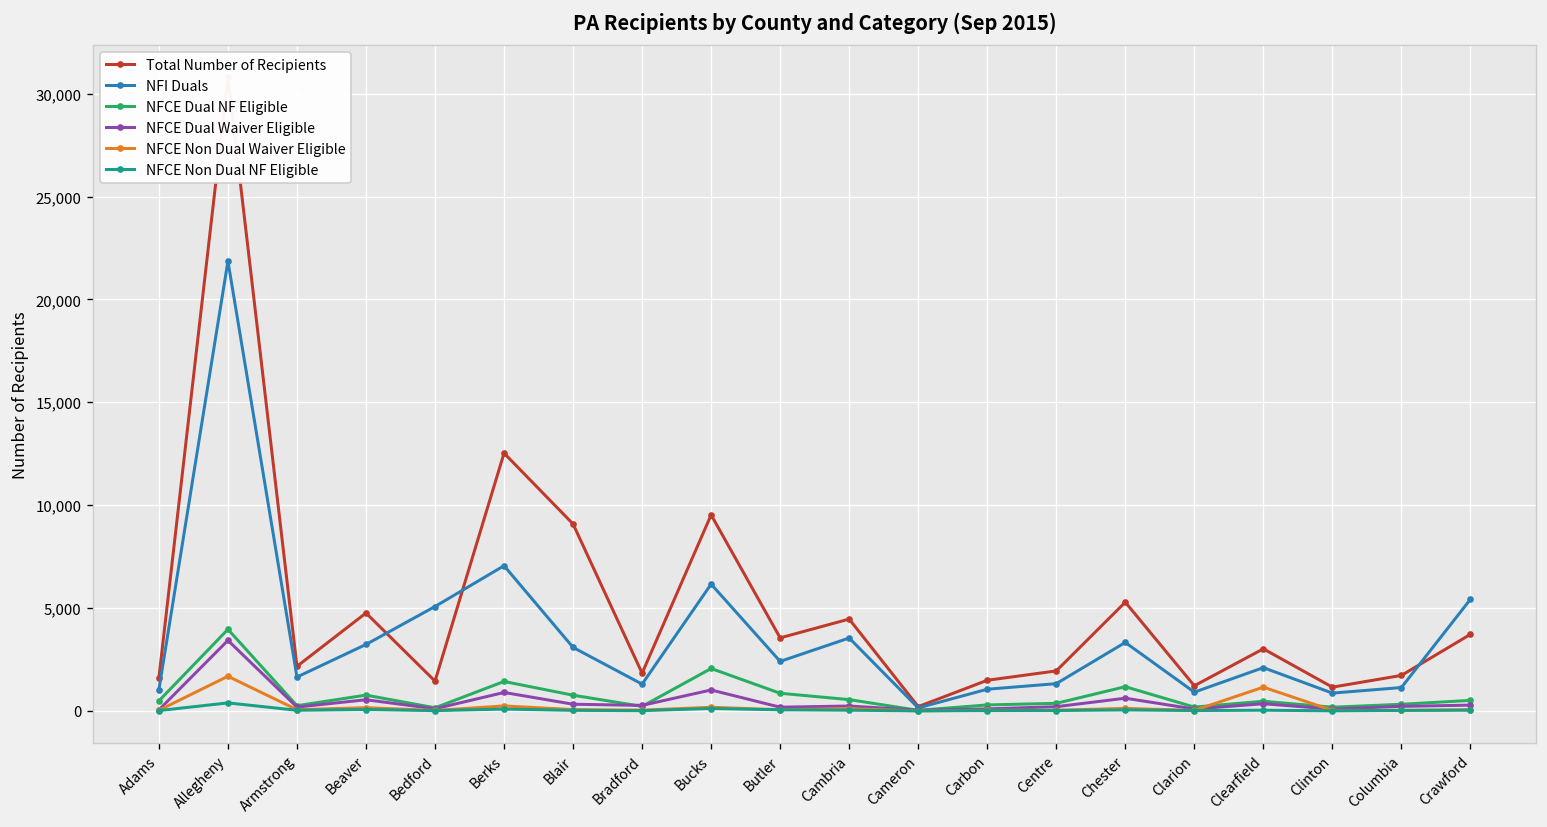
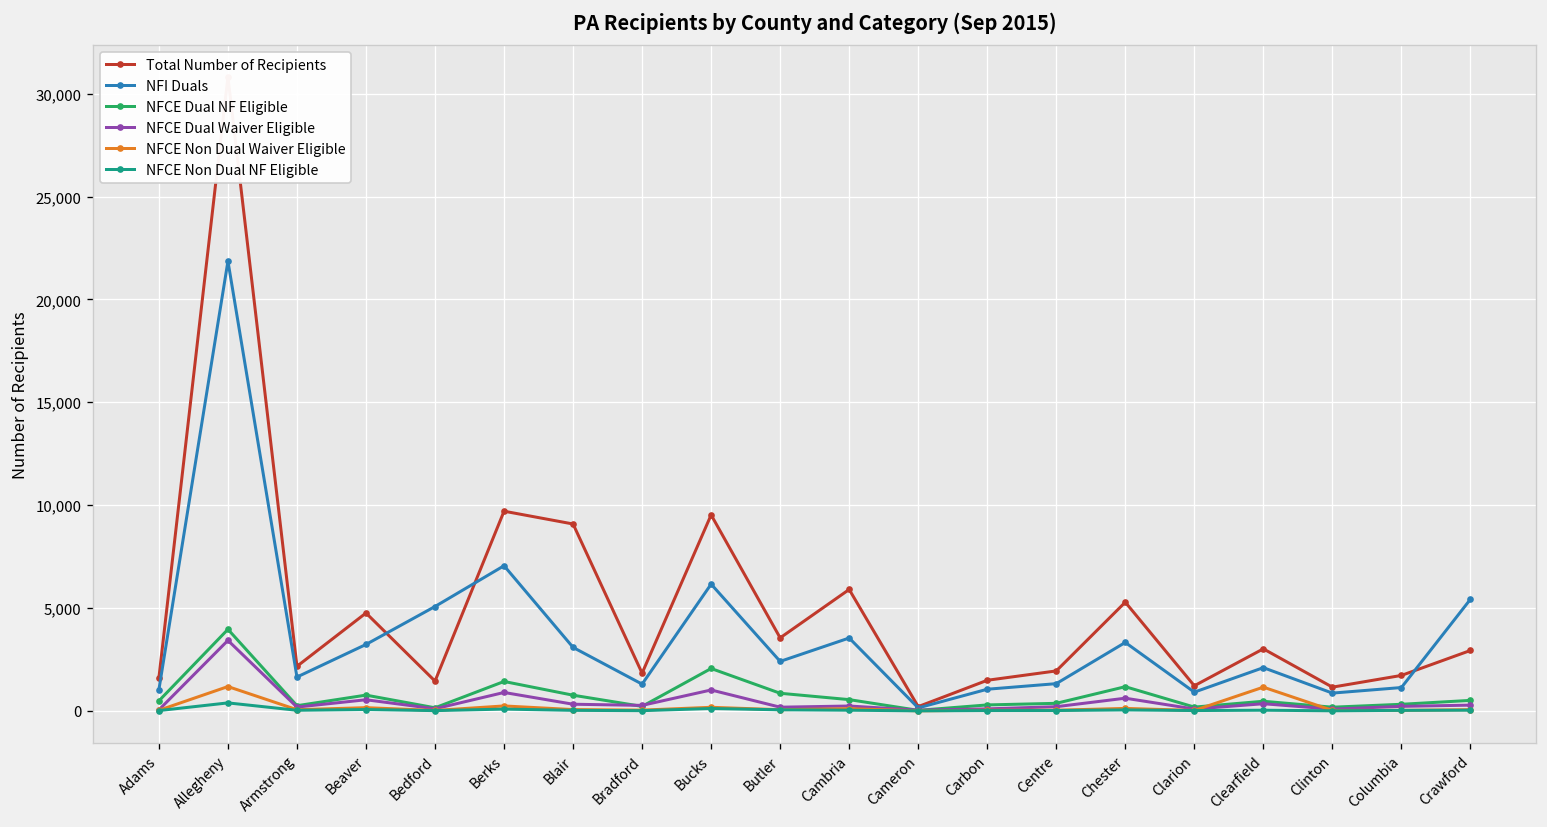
NFCE Non Dual Waiver Eligible, Allegheny: 1,700 -> 1,200
Total Number of Recipients, Berks: 12,500 -> 9,700
Total Number of Recipients, Cambria: 4,500 -> 5,900
Total Number of Recipients, Crawford: 3,700 -> 2,900
